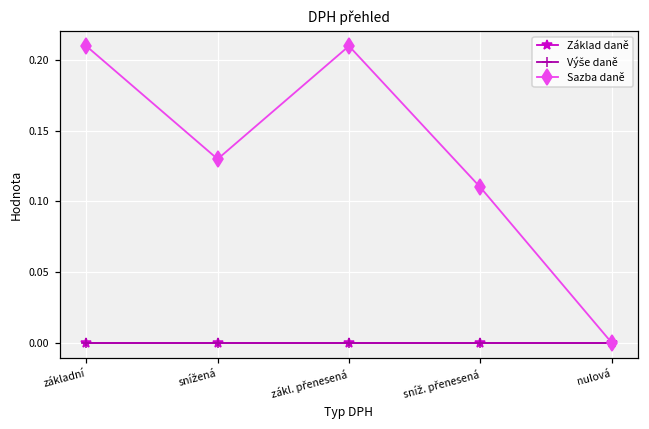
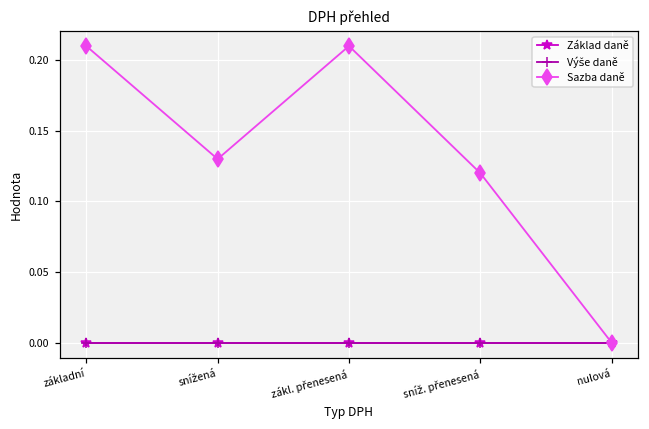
Sazba daně, sníž. přenesená: 0.11 -> 0.12
